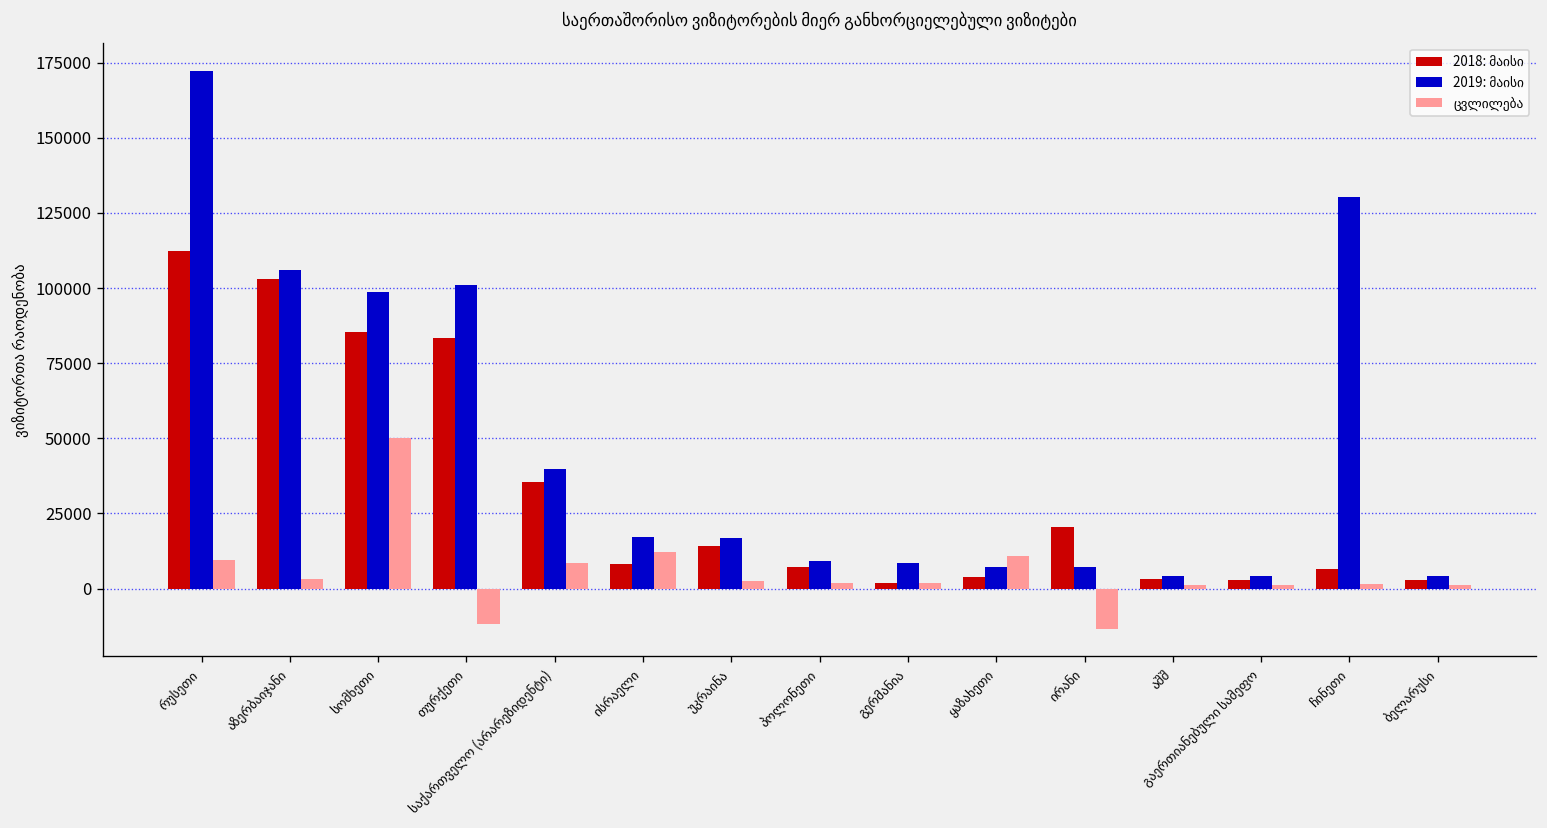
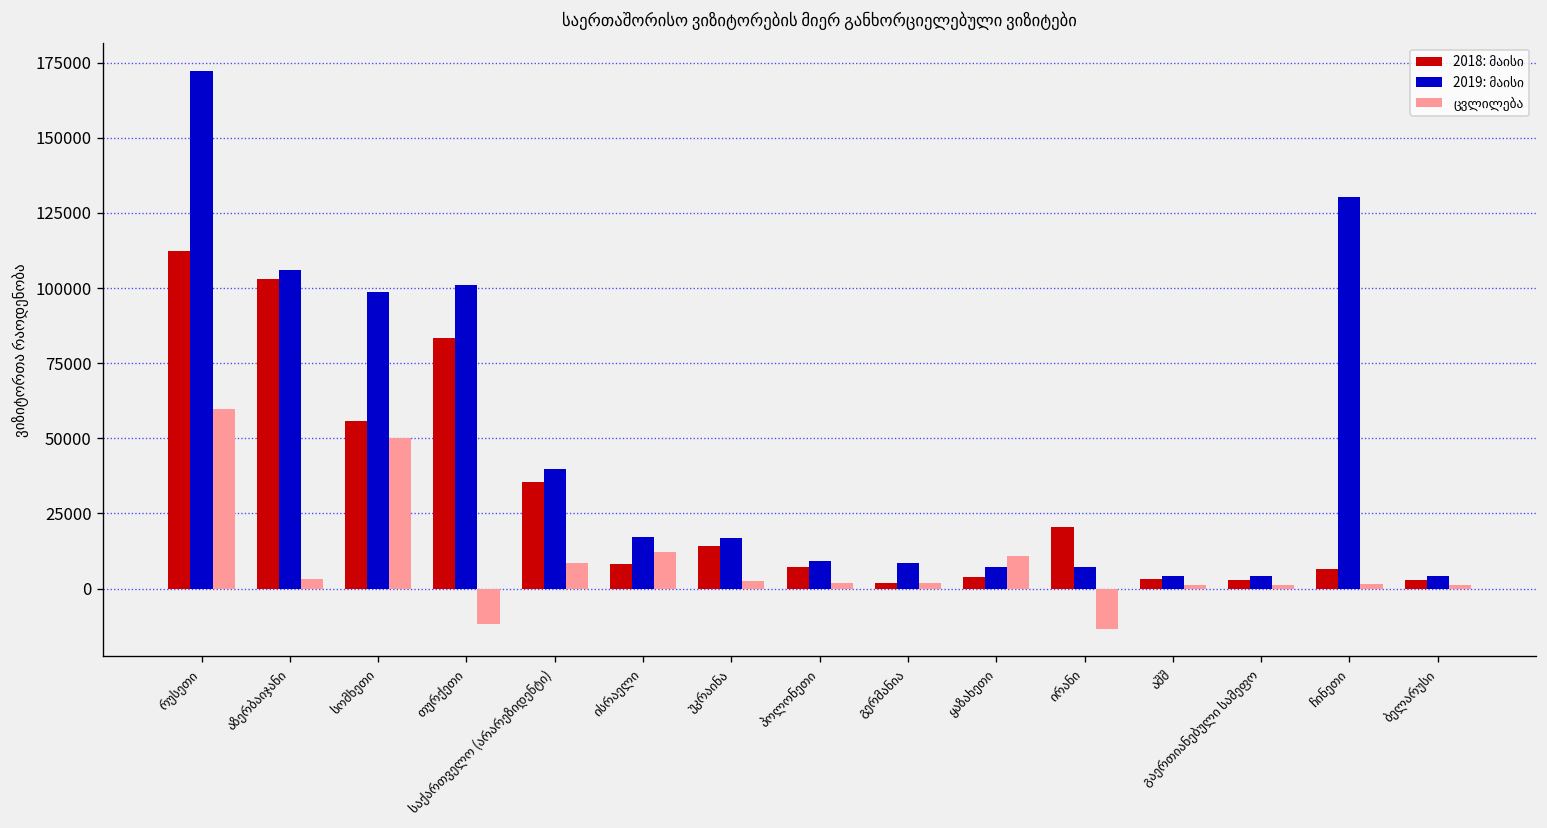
ცვლილება, რუსეთი: 10000 -> 60000
2018: მაისი, სომხეთი: 85000 -> 56000
